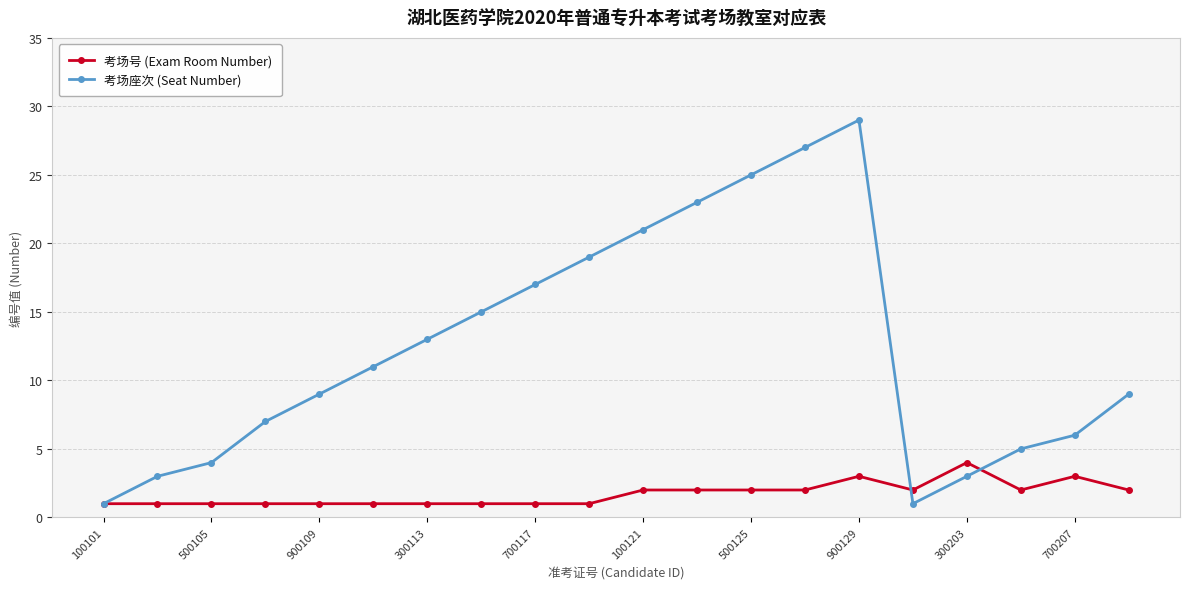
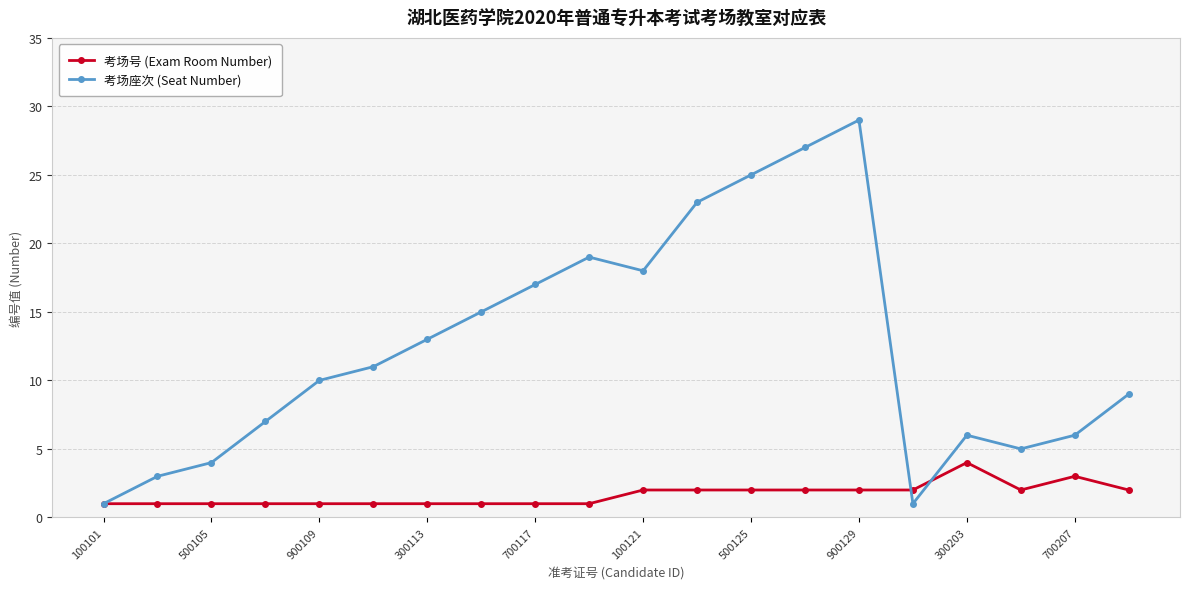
考场座次 (Seat Number), 900109: 9 -> 10
考场座次 (Seat Number), 100121: 21 -> 18
考场号 (Exam Room Number), 900129: 3 -> 2
考场座次 (Seat Number), 300203: 3 -> 6
